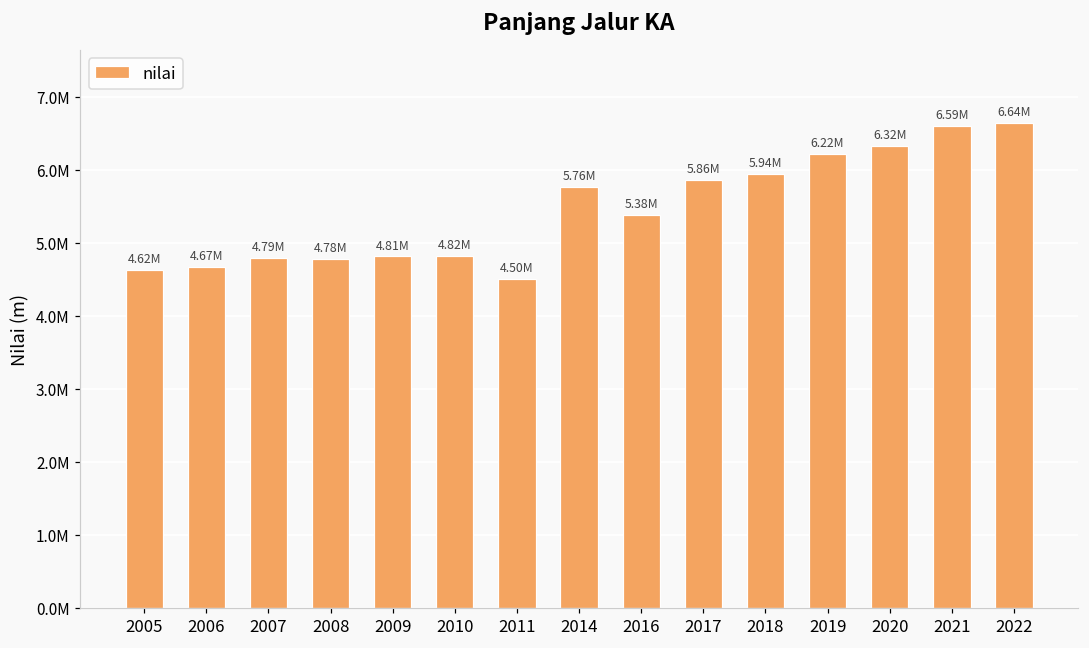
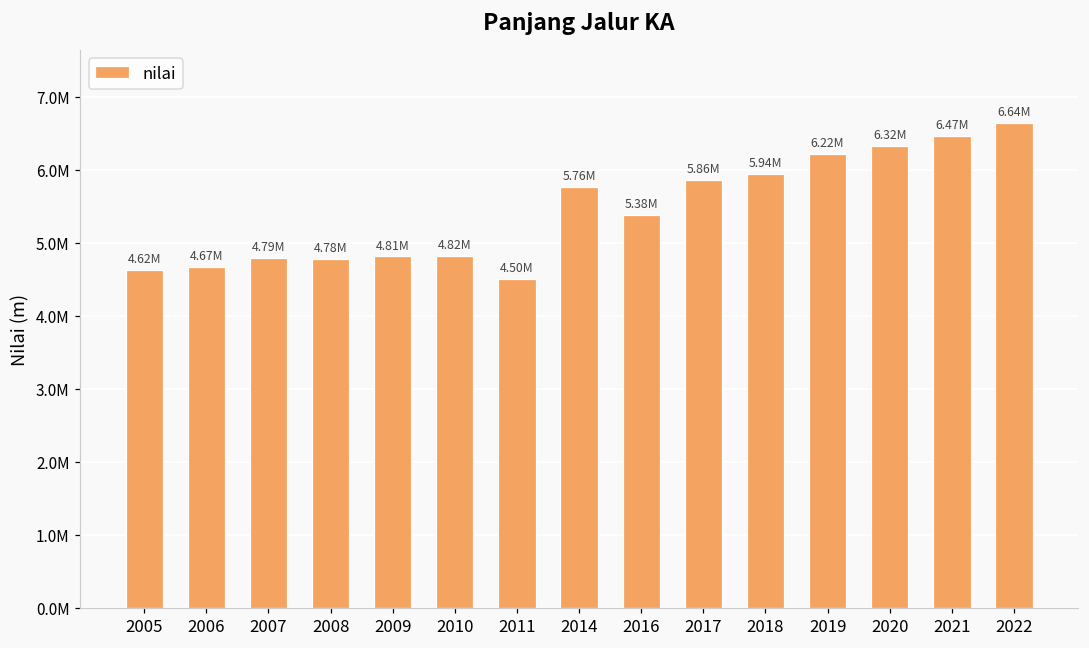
2021: 6.59M -> 6.47M
